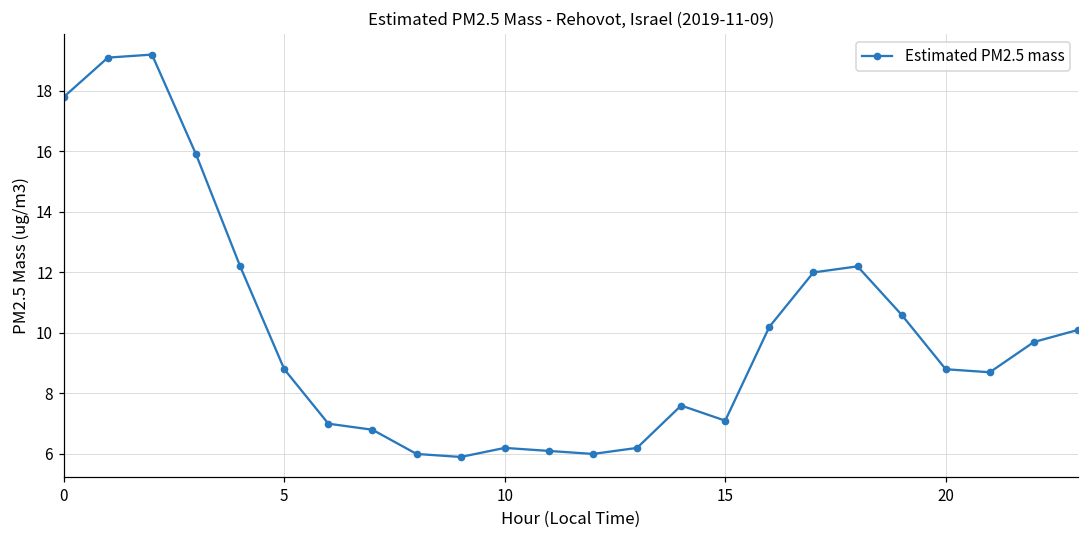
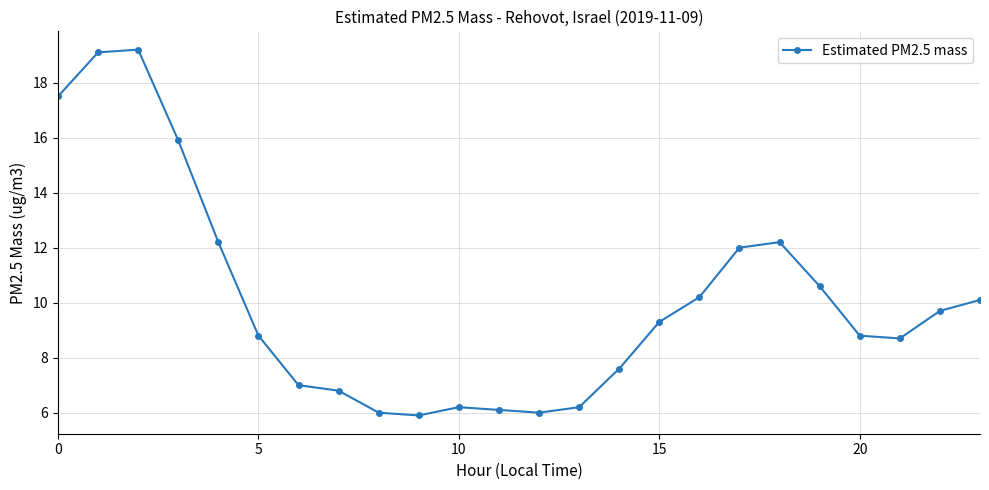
0: 17.8 -> 17.5
15: 7.1 -> 9.3
